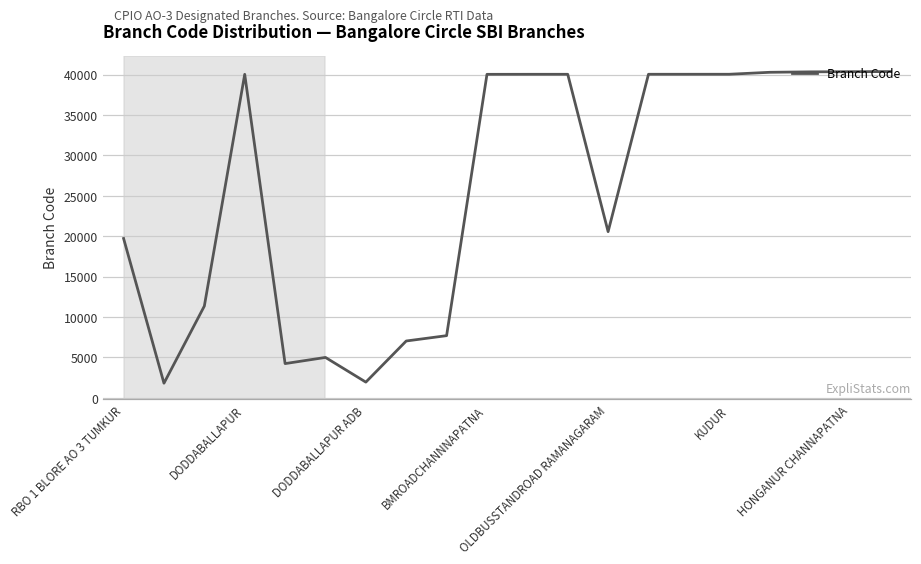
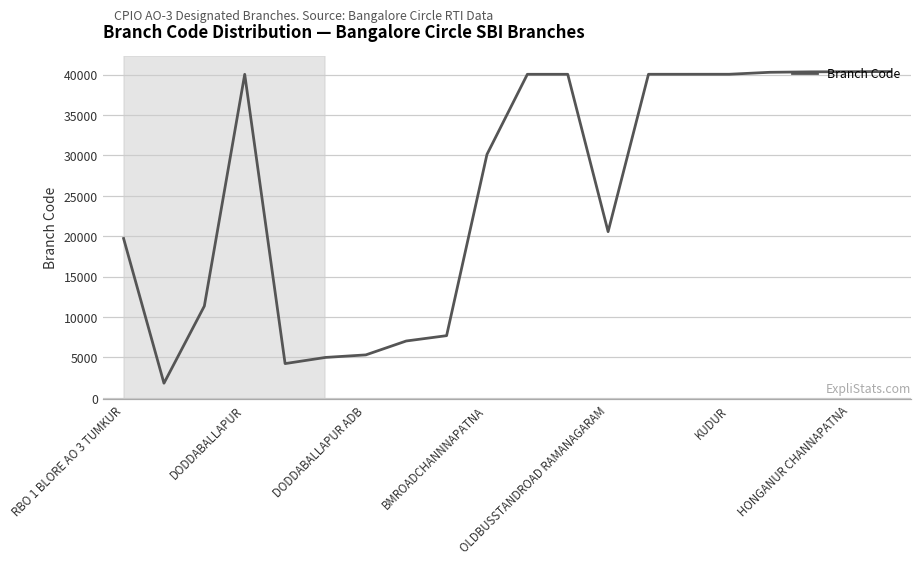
DODDABALLAPUR ADB: 2000 -> 5000
BMROADCHANNNAPATNA: 40000 -> 30000
